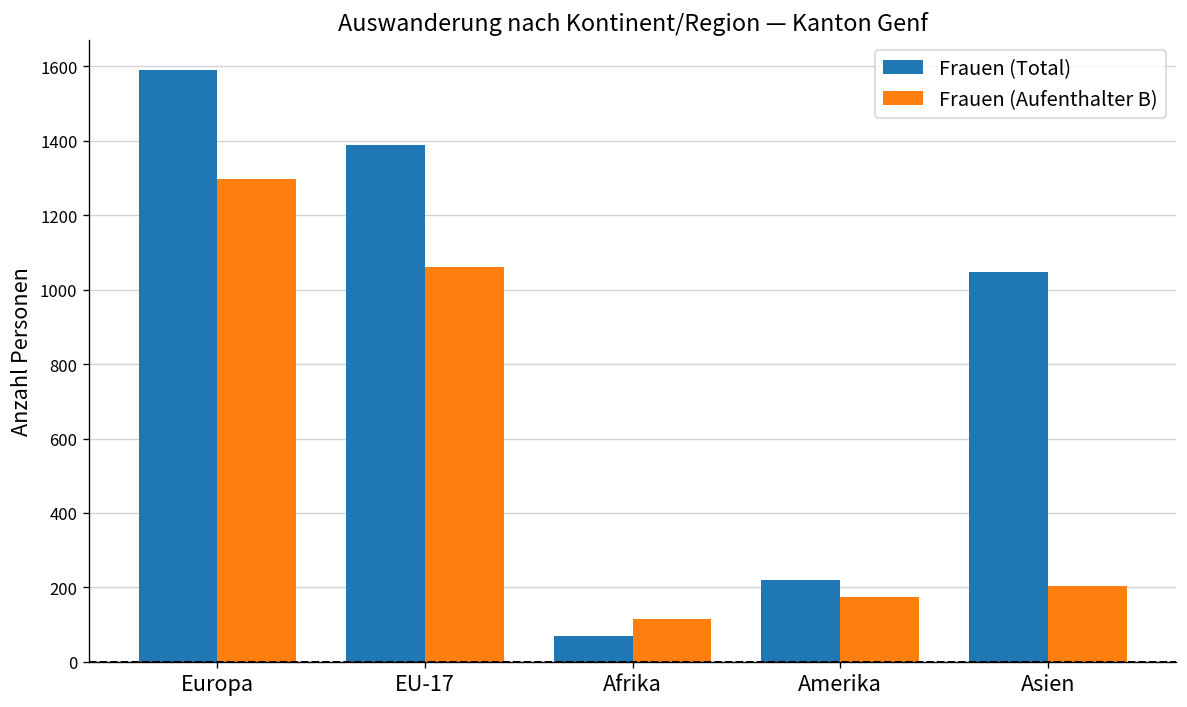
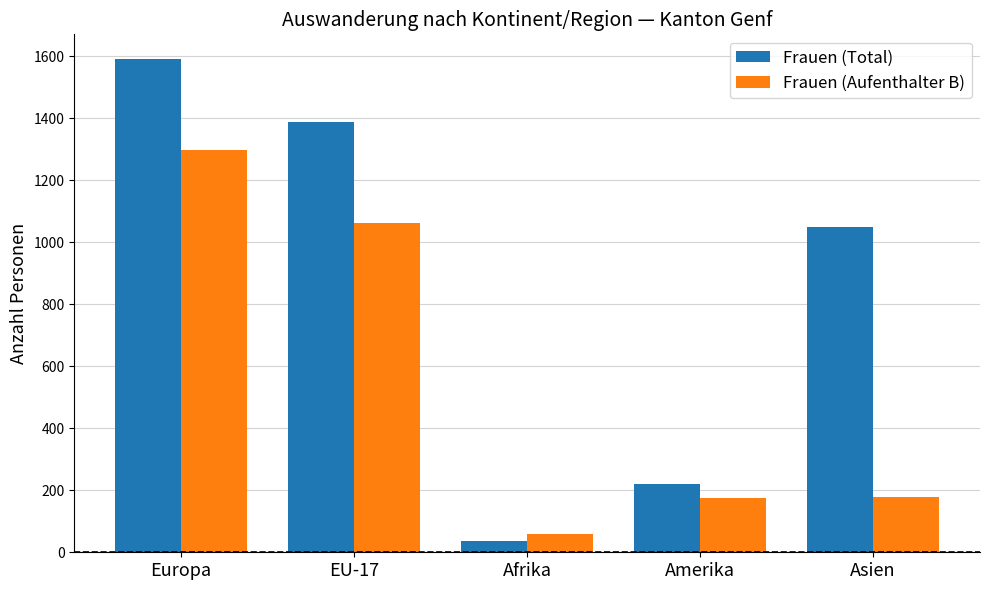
Frauen (Total), Afrika: 70 -> 40
Frauen (Aufenthalter B), Afrika: 120 -> 60
Frauen (Aufenthalter B), Asien: 200 -> 180
